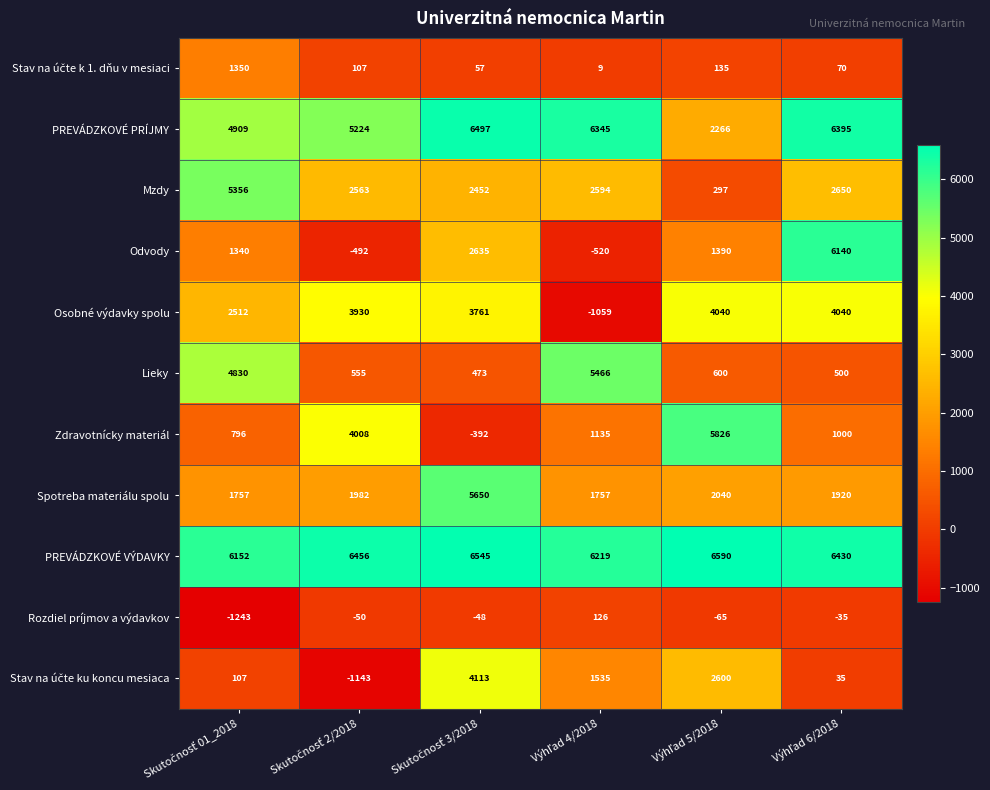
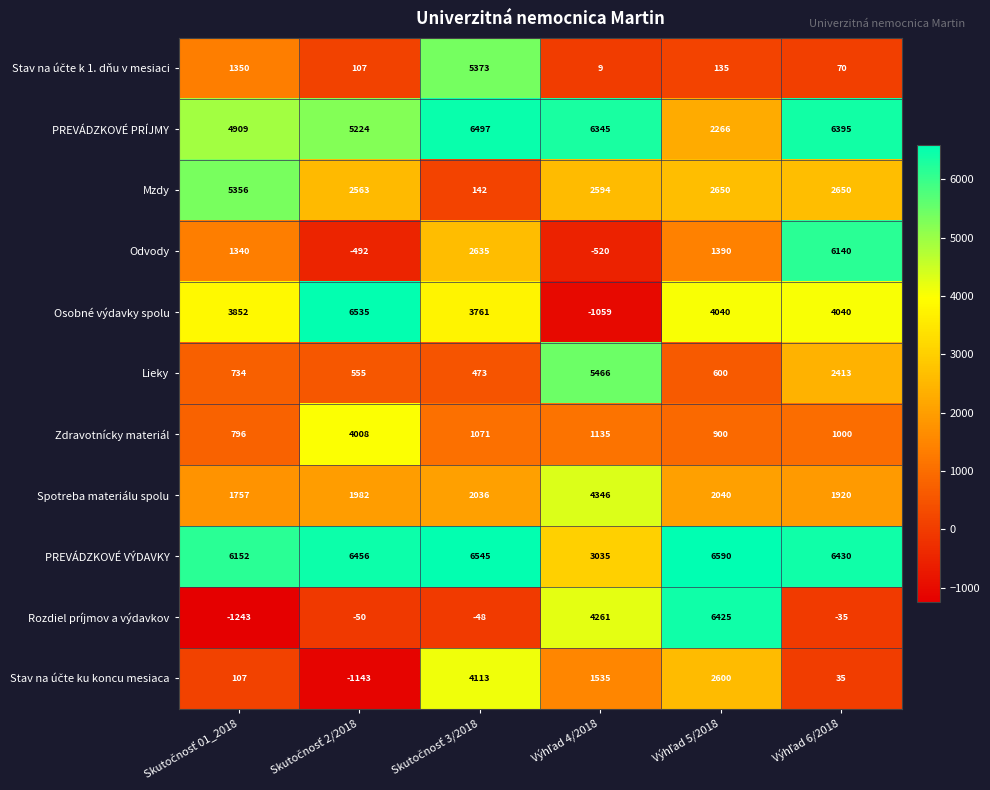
Stav na účte k 1. dňu v mesiaci, Skutočnosť 3/2018: 57 -> 5373
Mzdy, Skutočnosť 3/2018: 2452 -> 142
Mzdy, Výhľad 5/2018: 297 -> 2650
Osobné výdavky spolu, Skutočnosť 01_2018: 2512 -> 3852
Osobné výdavky spolu, Skutočnosť 2/2018: 3930 -> 6535
Lieky, Skutočnosť 01_2018: 4830 -> 734
Lieky, Výhľad 6/2018: 500 -> 2413
Zdravotnícky materiál, Skutočnosť 3/2018: -392 -> 1071
Zdravotnícky materiál, Výhľad 5/2018: 5826 -> 900
Spotreba materiálu spolu, Skutočnosť 3/2018: 5650 -> 2036
Spotreba materiálu spolu, Výhľad 4/2018: 1757 -> 4346
PREVÁDZKOVÉ VÝDAVKY, Výhľad 4/2018: 6219 -> 3035
Rozdiel príjmov a výdavkov, Výhľad 4/2018: 126 -> 4261
Rozdiel príjmov a výdavkov, Výhľad 5/2018: -65 -> 6425
